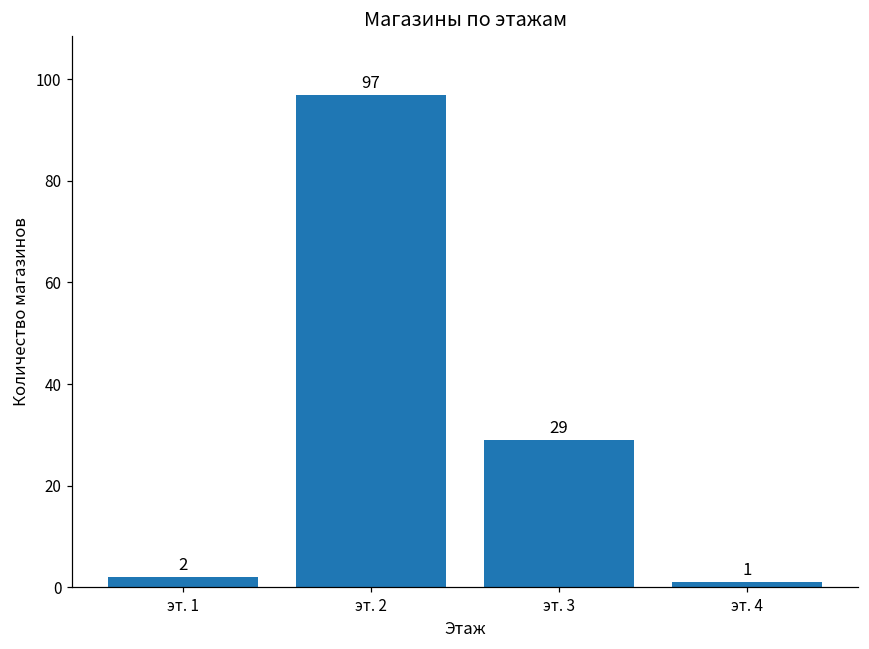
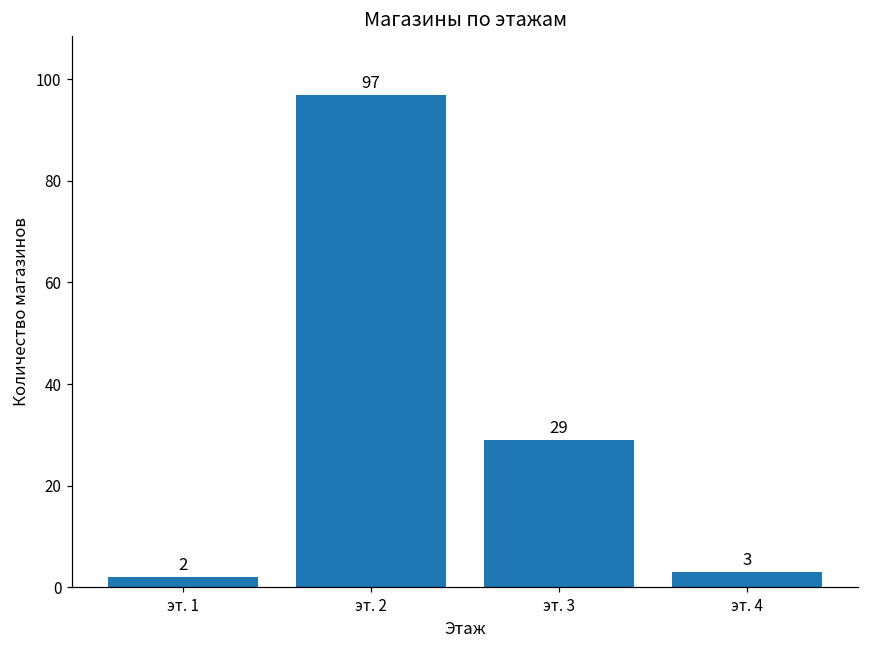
эт. 4: 1 -> 3
